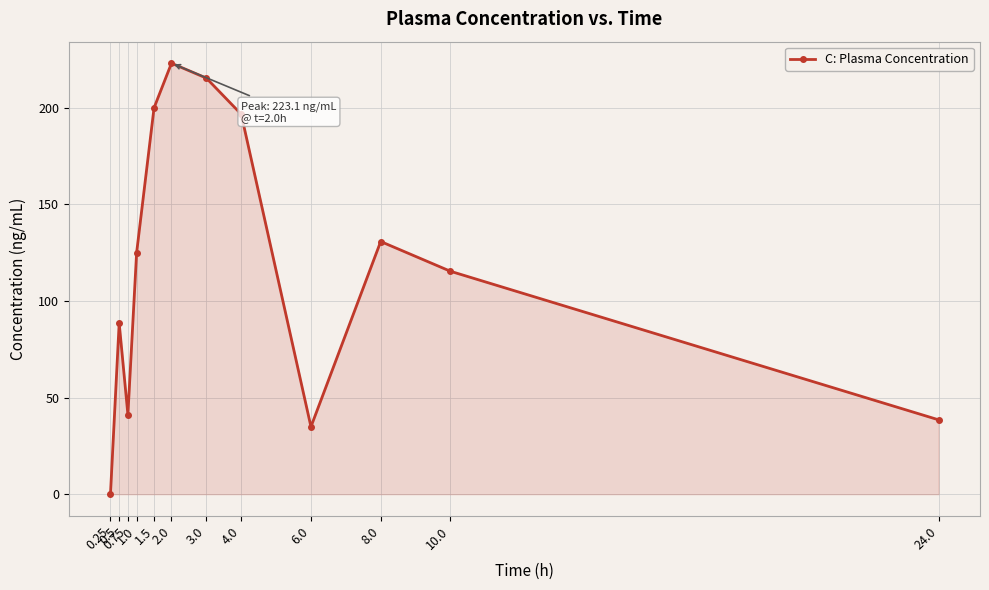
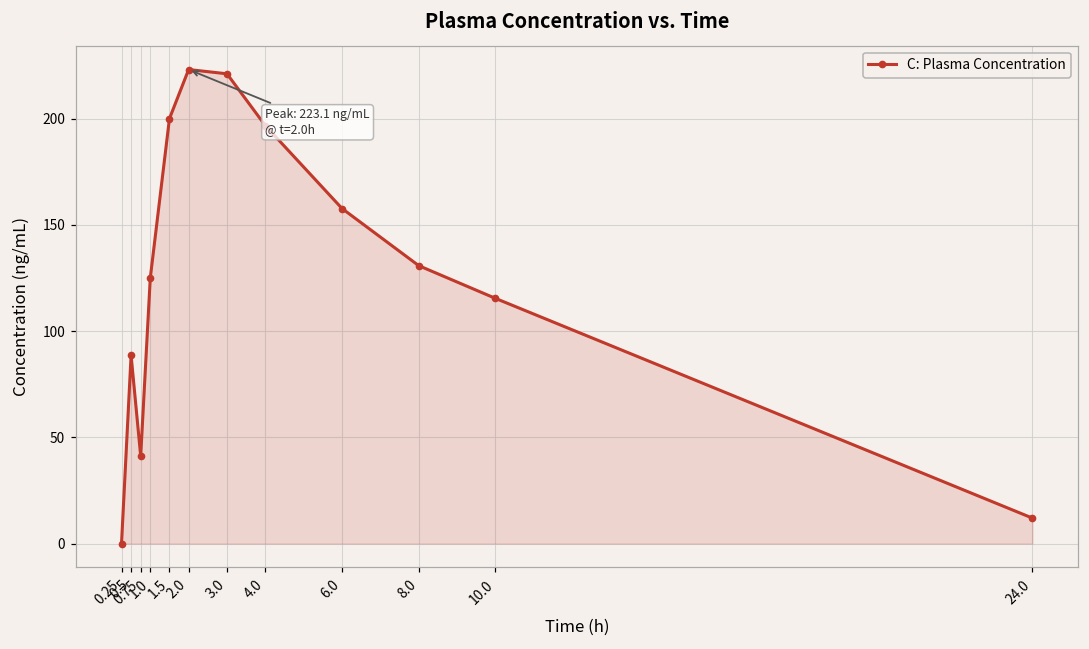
3.0: 215 -> 221
6.0: 35 -> 158
24.0: 39 -> 12
